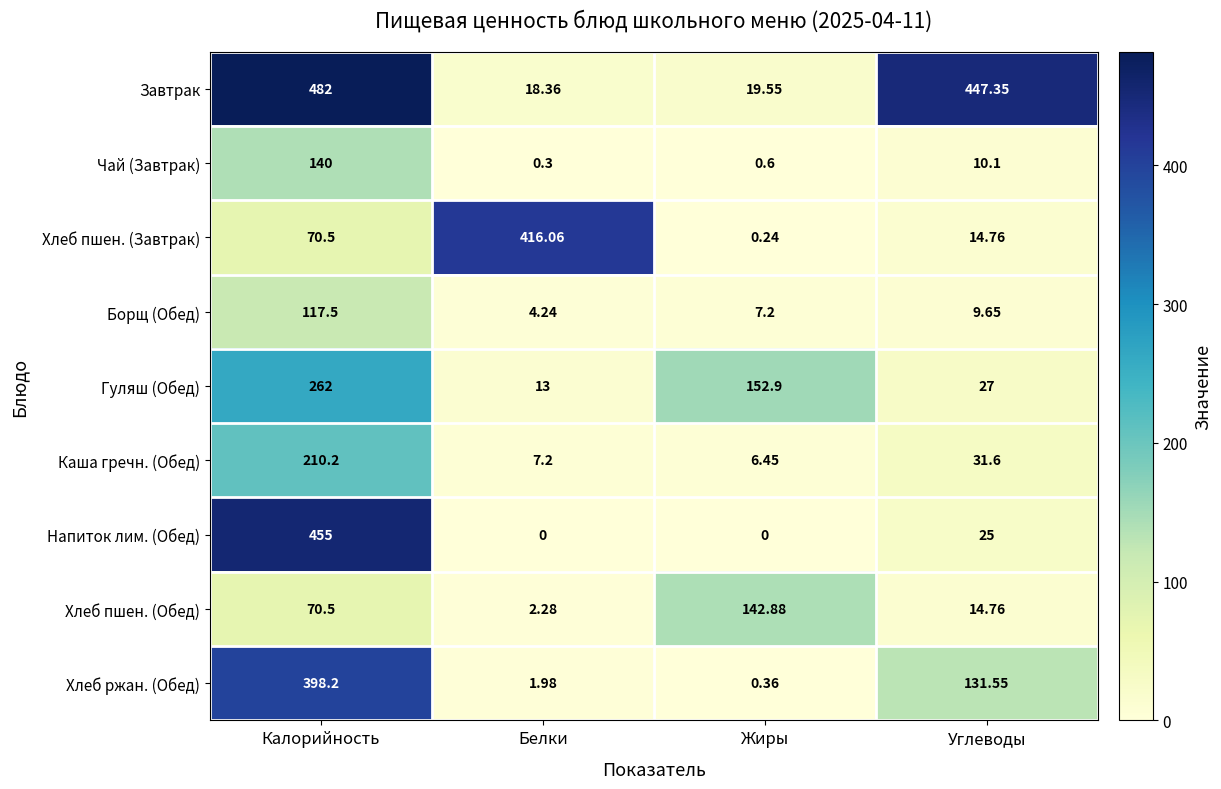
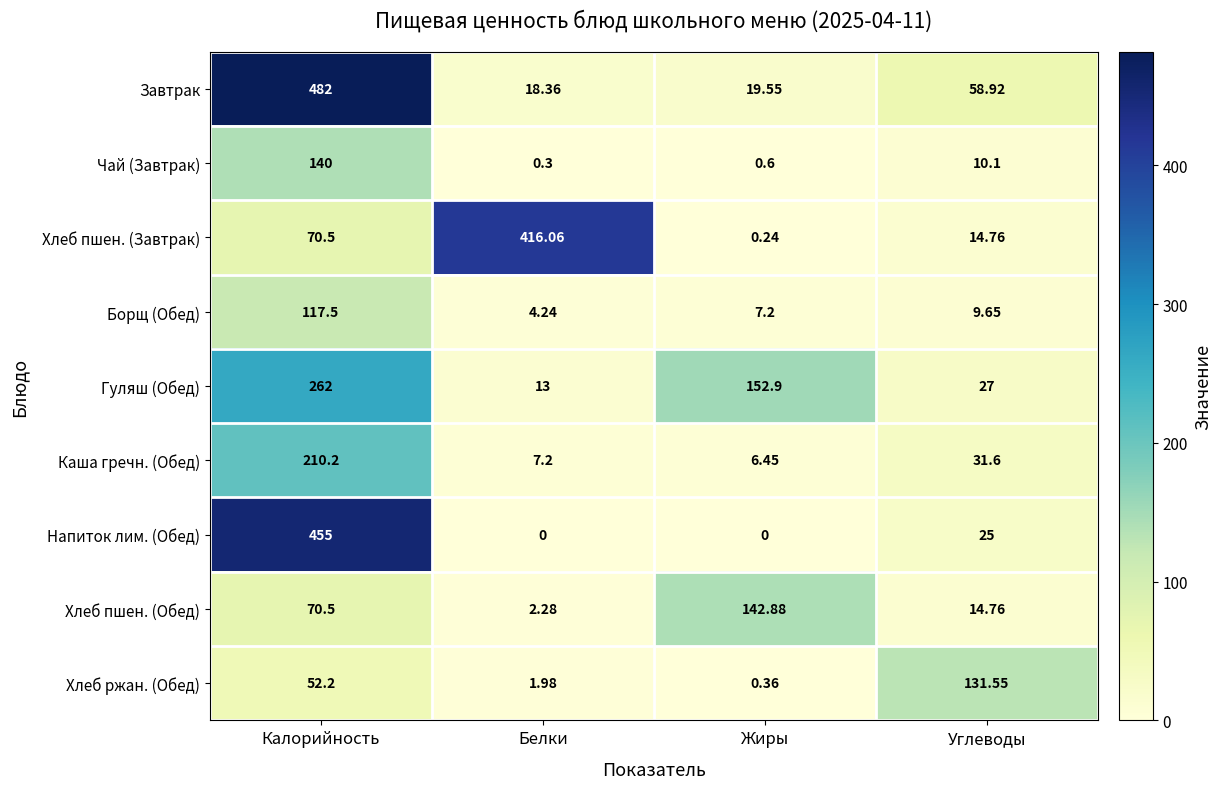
Завтрак, Углеводы: 447.35 -> 58.92
Хлеб ржан. (Обед), Калорийность: 398.2 -> 52.2
